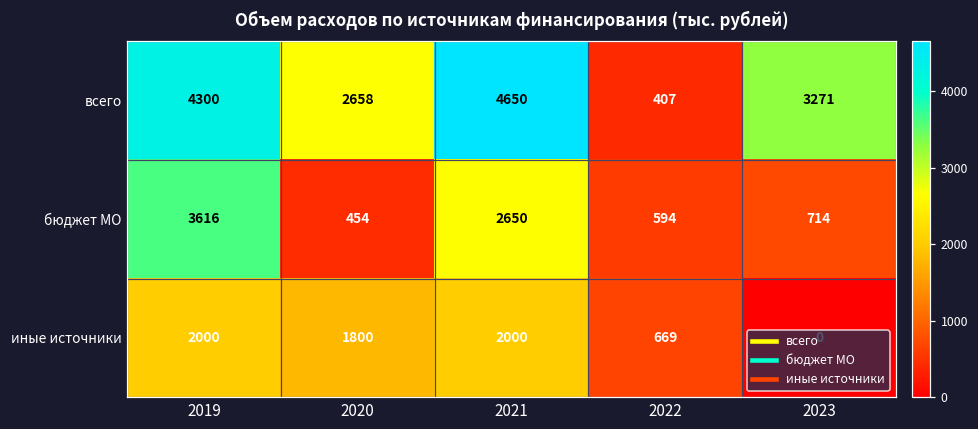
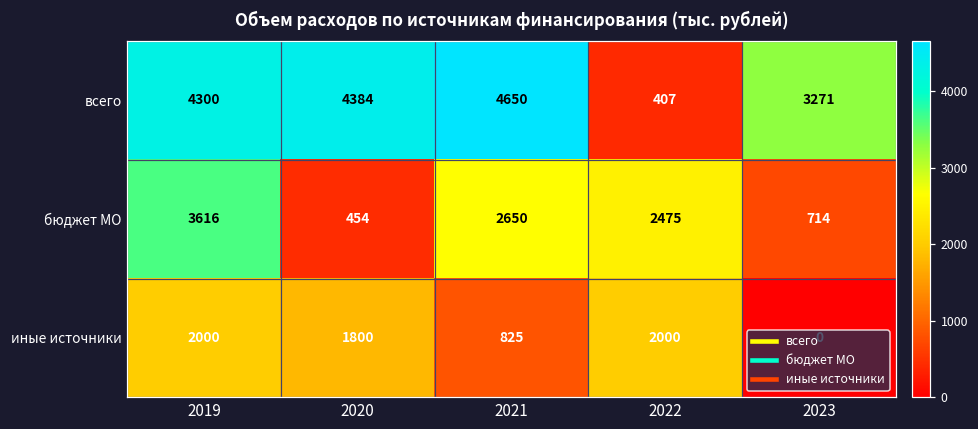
всего, 2020: 2658 -> 4384
бюджет МО, 2022: 594 -> 2475
иные источники, 2021: 2000 -> 825
иные источники, 2022: 669 -> 2000
